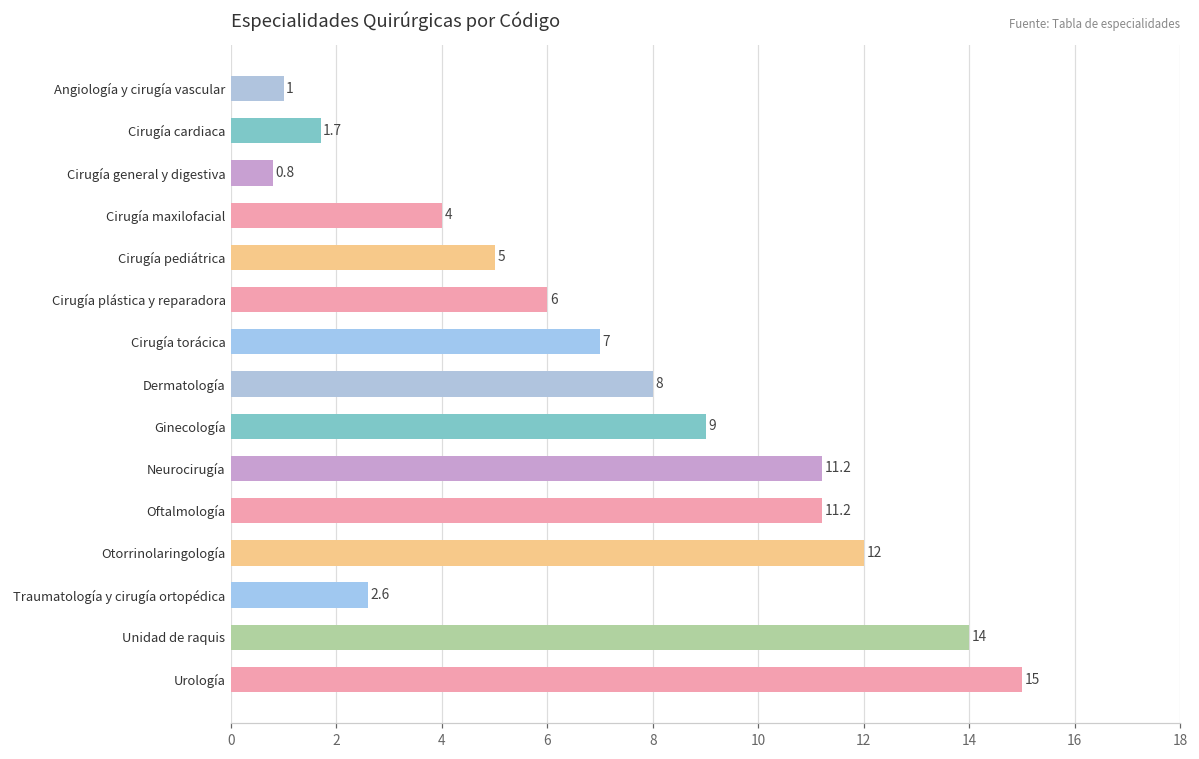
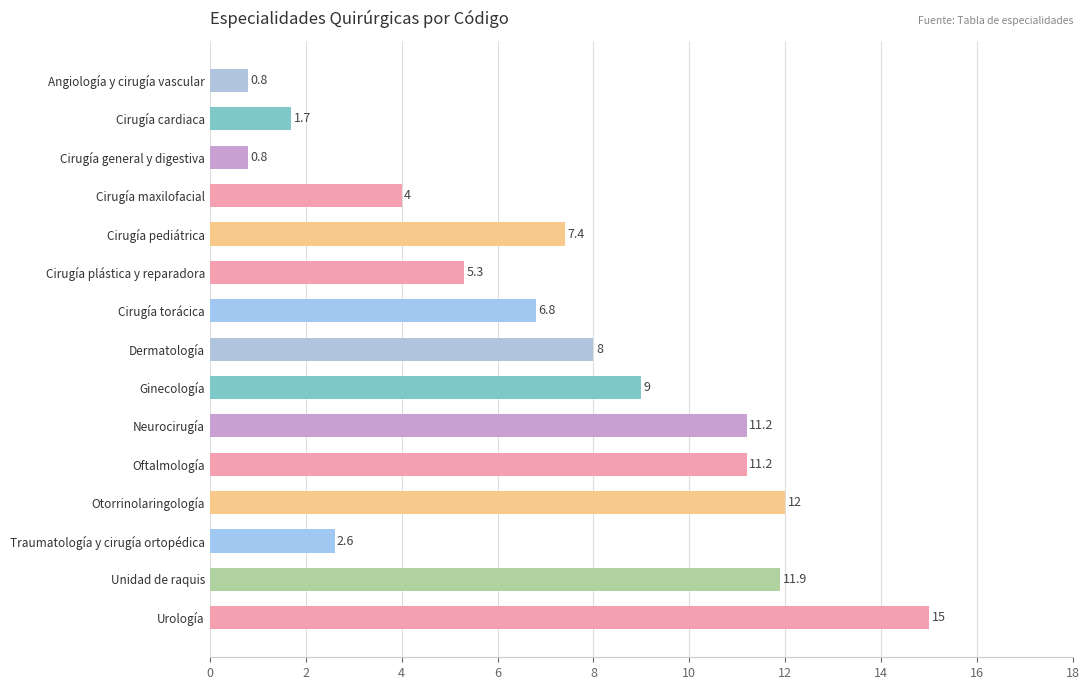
Angiología y cirugía vascular: 1 -> 0.8
Cirugía pediátrica: 5 -> 7.4
Cirugía plástica y reparadora: 6 -> 5.3
Cirugía torácica: 7 -> 6.8
Unidad de raquis: 14 -> 11.9
